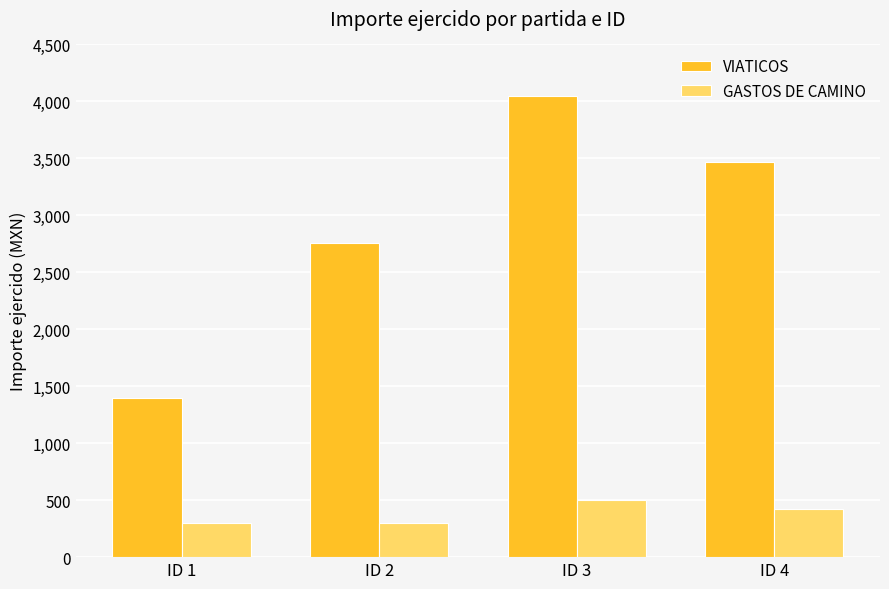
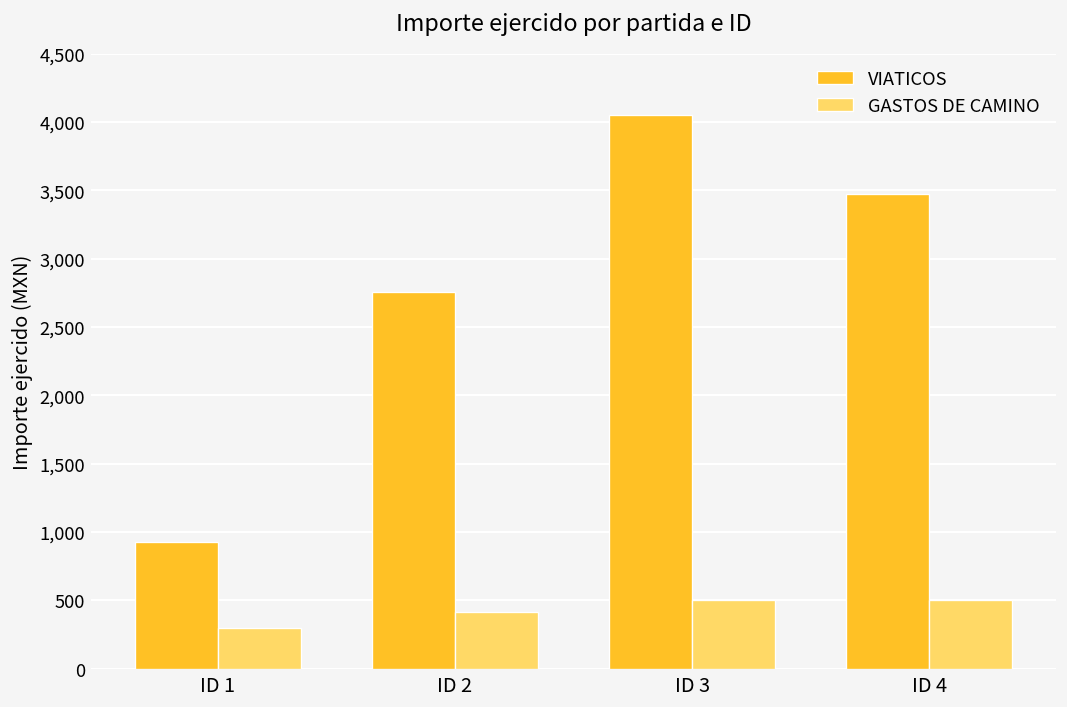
VIATICOS, ID 1: 1,400 -> 930
GASTOS DE CAMINO, ID 2: 300 -> 420
GASTOS DE CAMINO, ID 4: 420 -> 500
